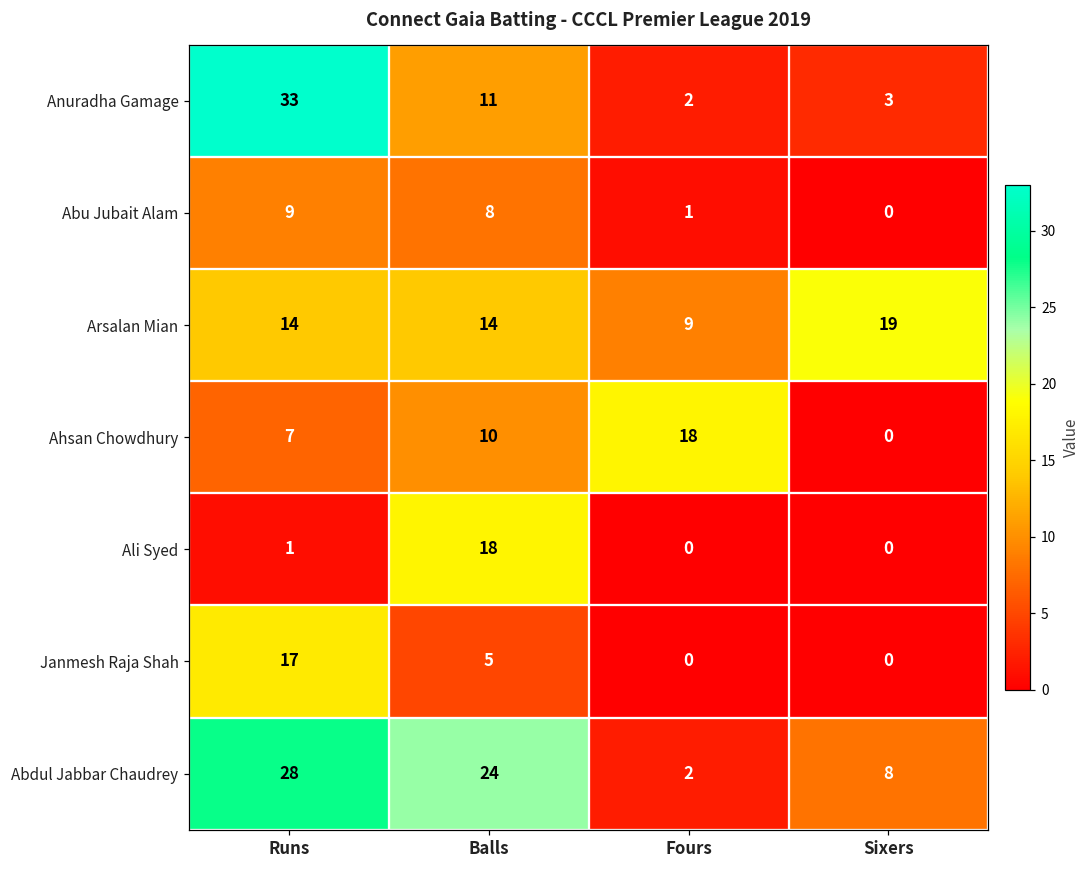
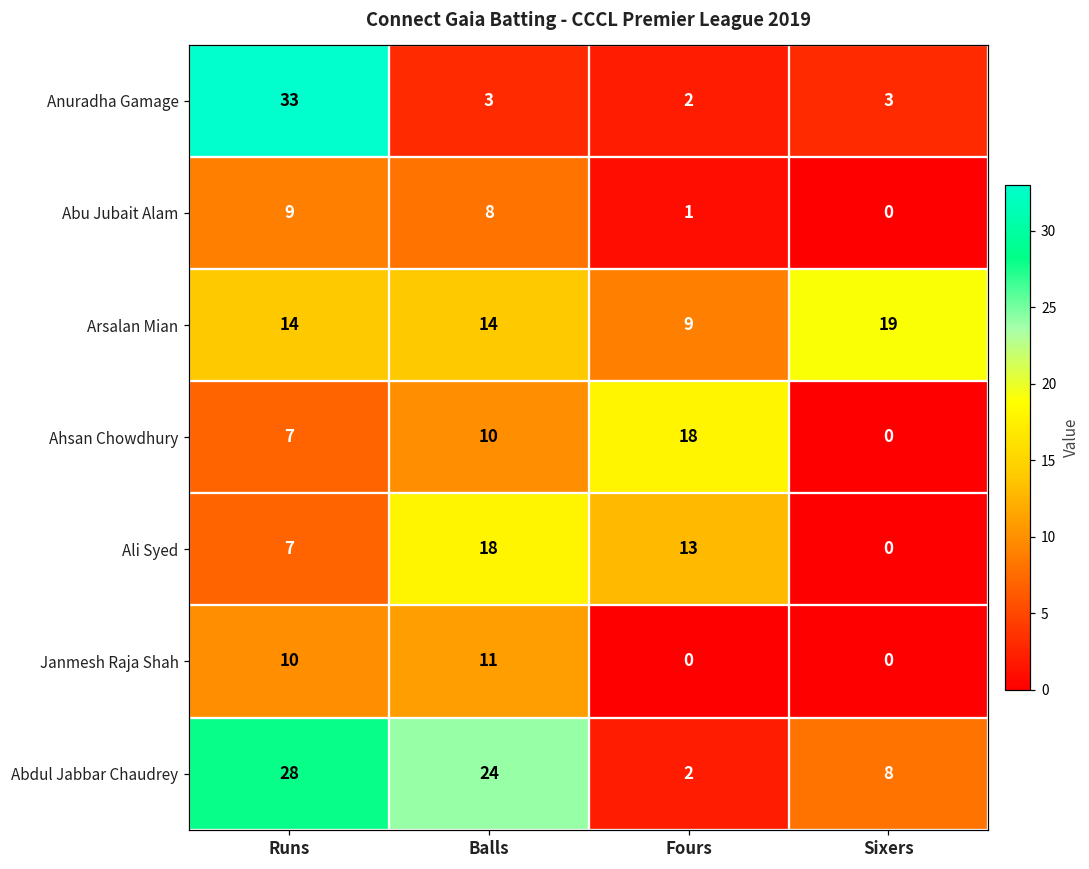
Anuradha Gamage, Balls: 11 -> 3
Ali Syed, Runs: 1 -> 7
Ali Syed, Fours: 0 -> 13
Janmesh Raja Shah, Runs: 17 -> 10
Janmesh Raja Shah, Balls: 5 -> 11
